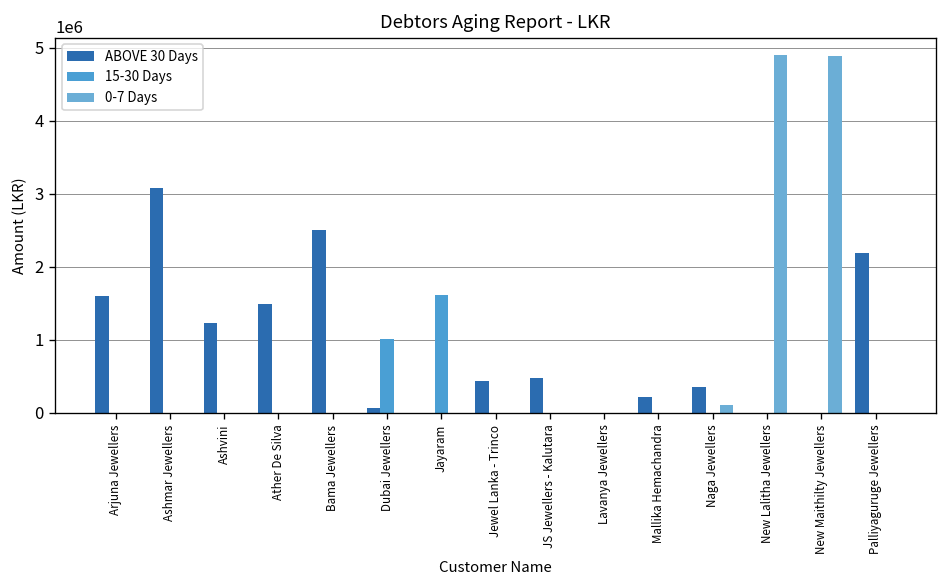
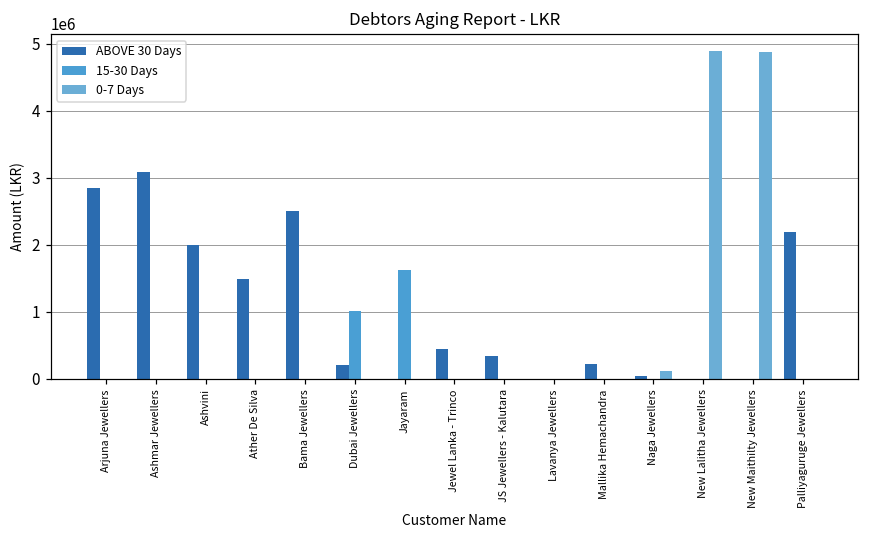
ABOVE 30 Days, Arjuna Jewellers: 1600000 -> 2800000
ABOVE 30 Days, Ashvini: 1200000 -> 2000000
ABOVE 30 Days, Dubai Jewellers: 100000 -> 200000
ABOVE 30 Days, JS Jewellers - Kalutara: 500000 -> 300000
ABOVE 30 Days, Naga Jewellers: 400000 -> 0
